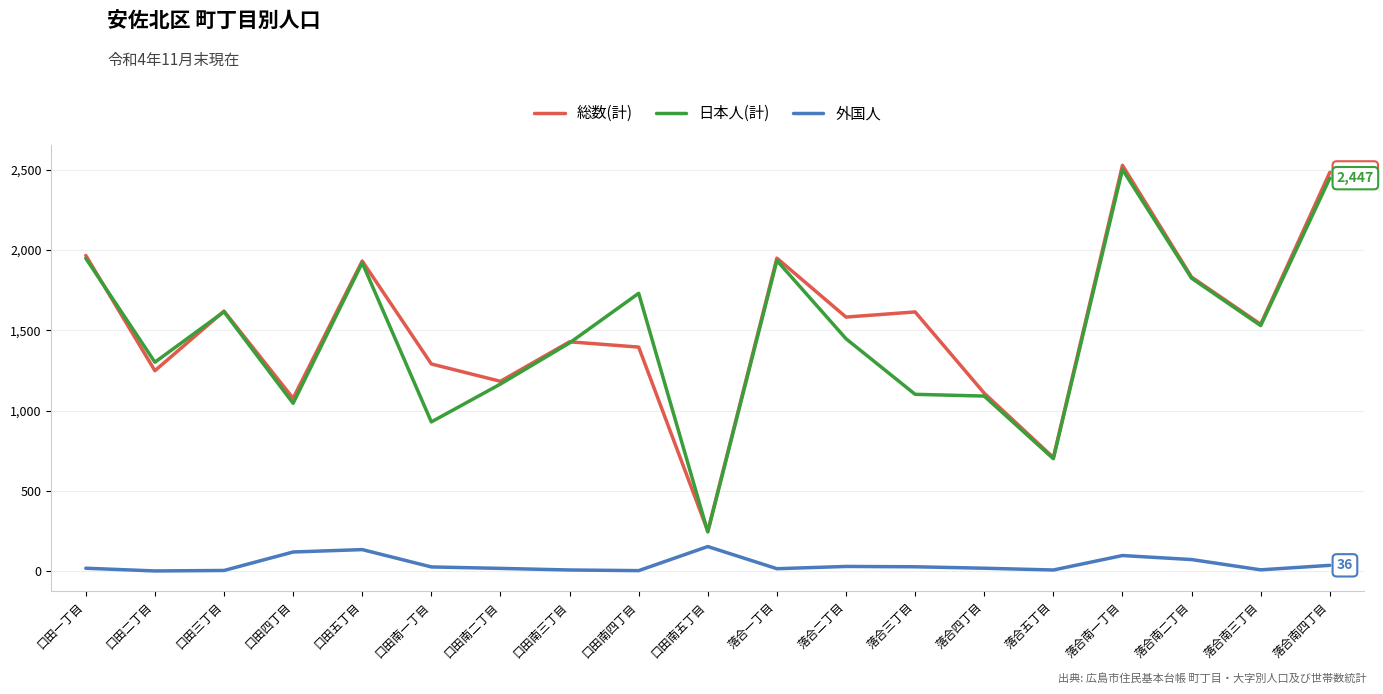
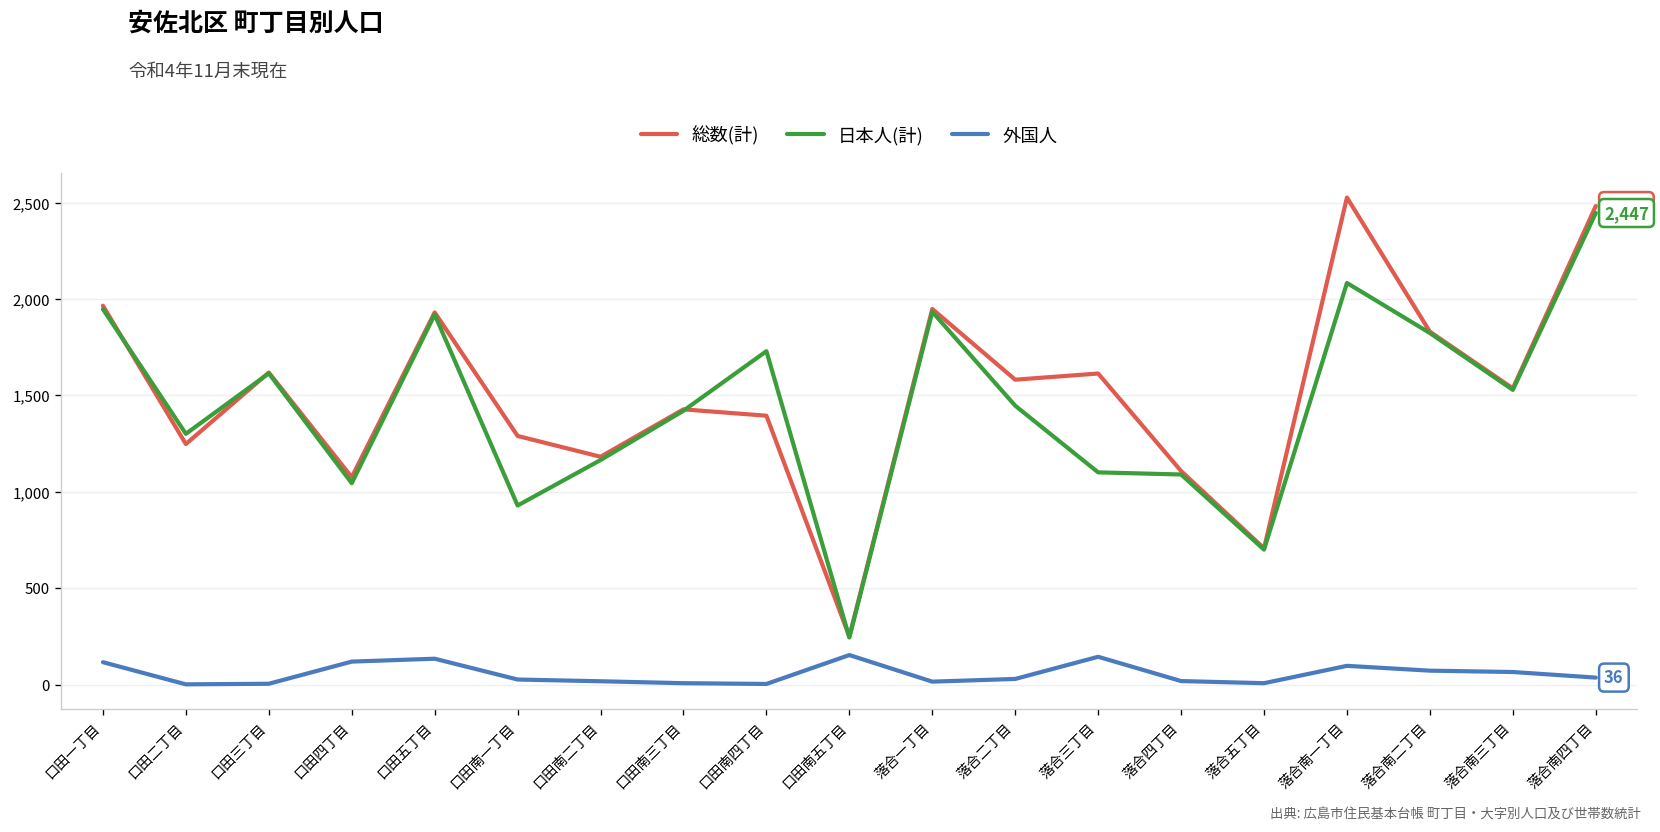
外国人, 口田一丁目: 20 -> 120
外国人, 落合三丁目: 30 -> 140
日本人(計), 落合南一丁目: 2,500 -> 2,080
外国人, 落合南三丁目: 10 -> 70
